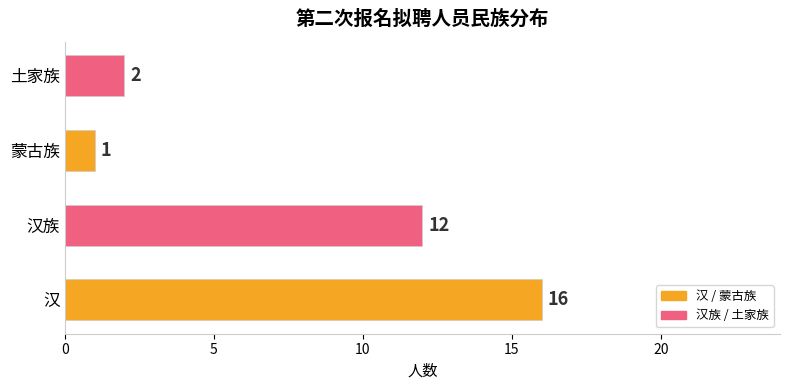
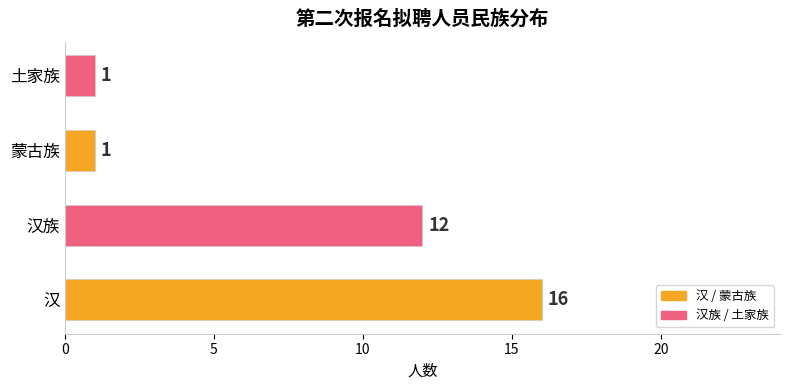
土家族: 2 -> 1
